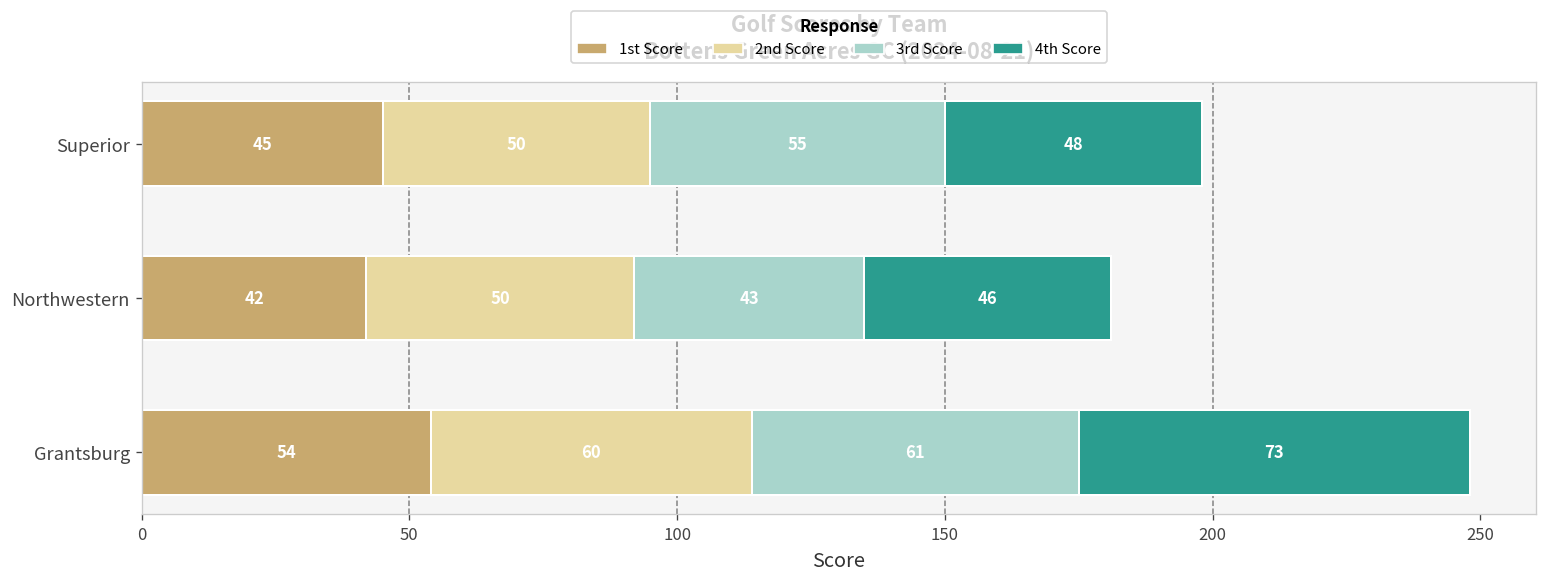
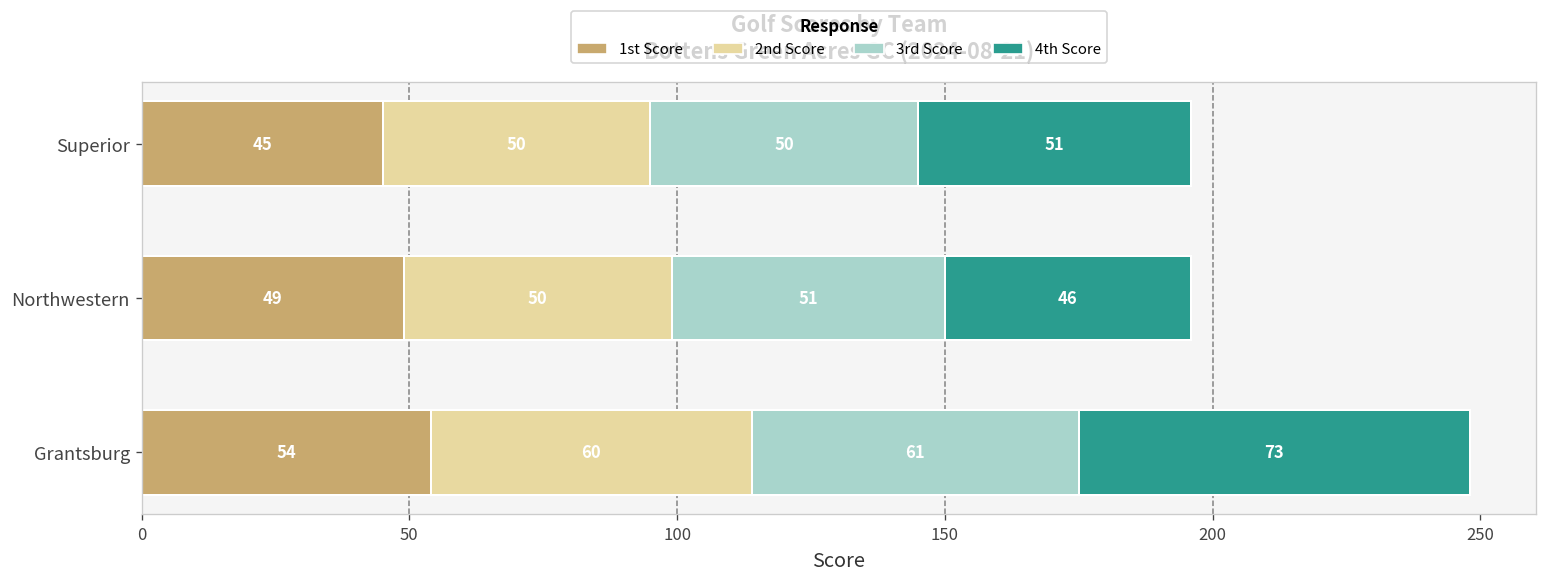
3rd Score, Superior: 55 -> 50
4th Score, Superior: 48 -> 51
1st Score, Northwestern: 42 -> 49
3rd Score, Northwestern: 43 -> 51
